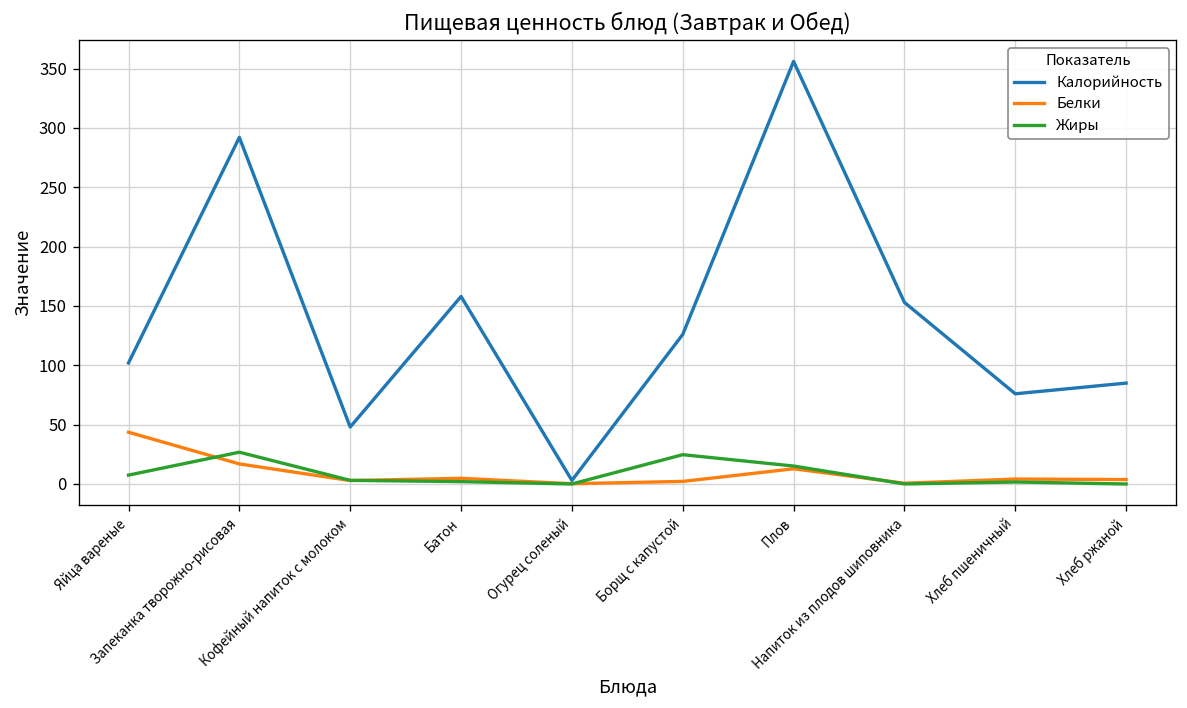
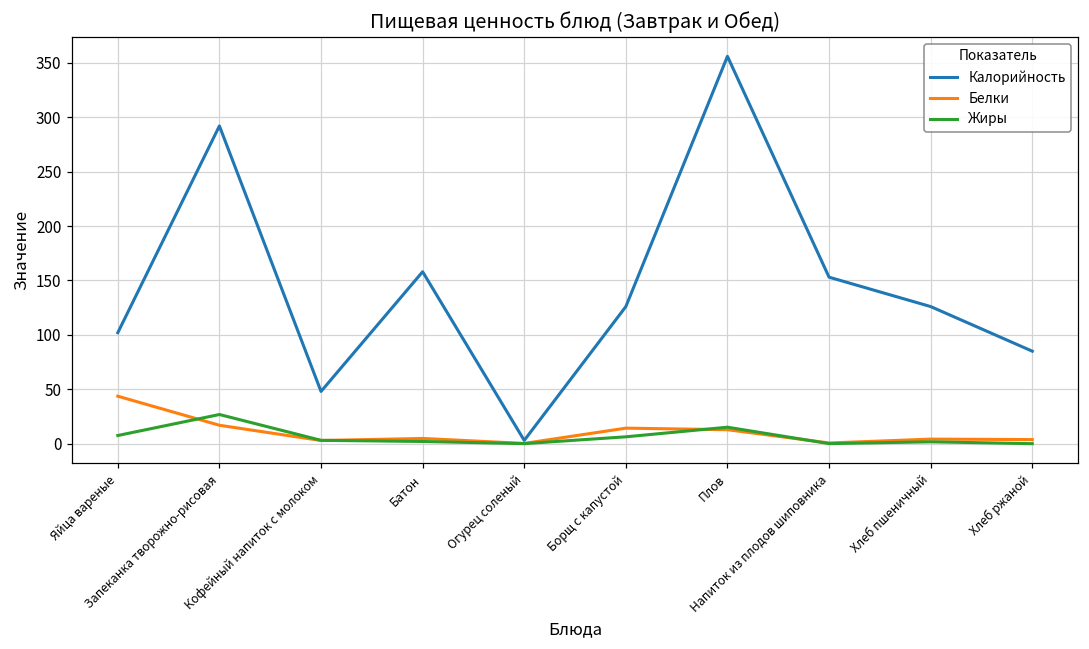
Белки, Борщ с капустой: 0 -> 10
Жиры, Борщ с капустой: 20 -> 10
Калорийность, Хлеб пшеничный: 80 -> 130
